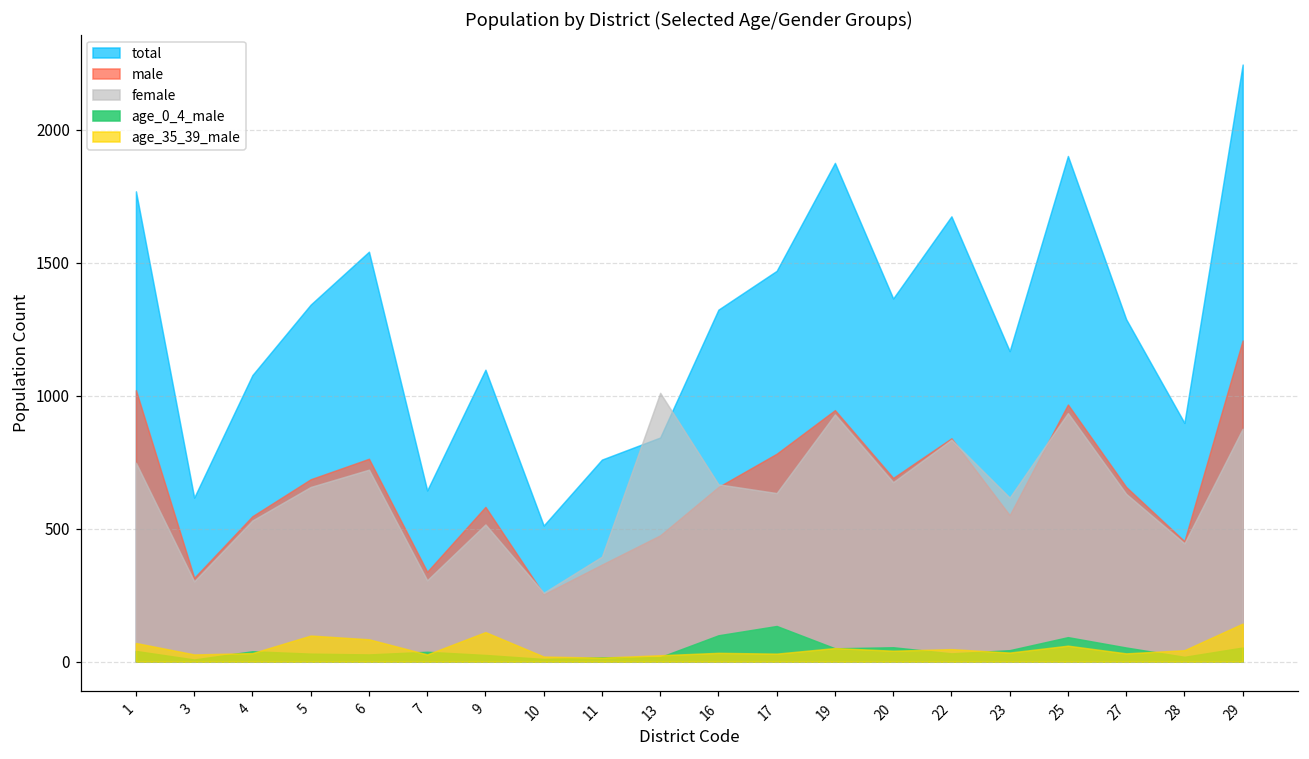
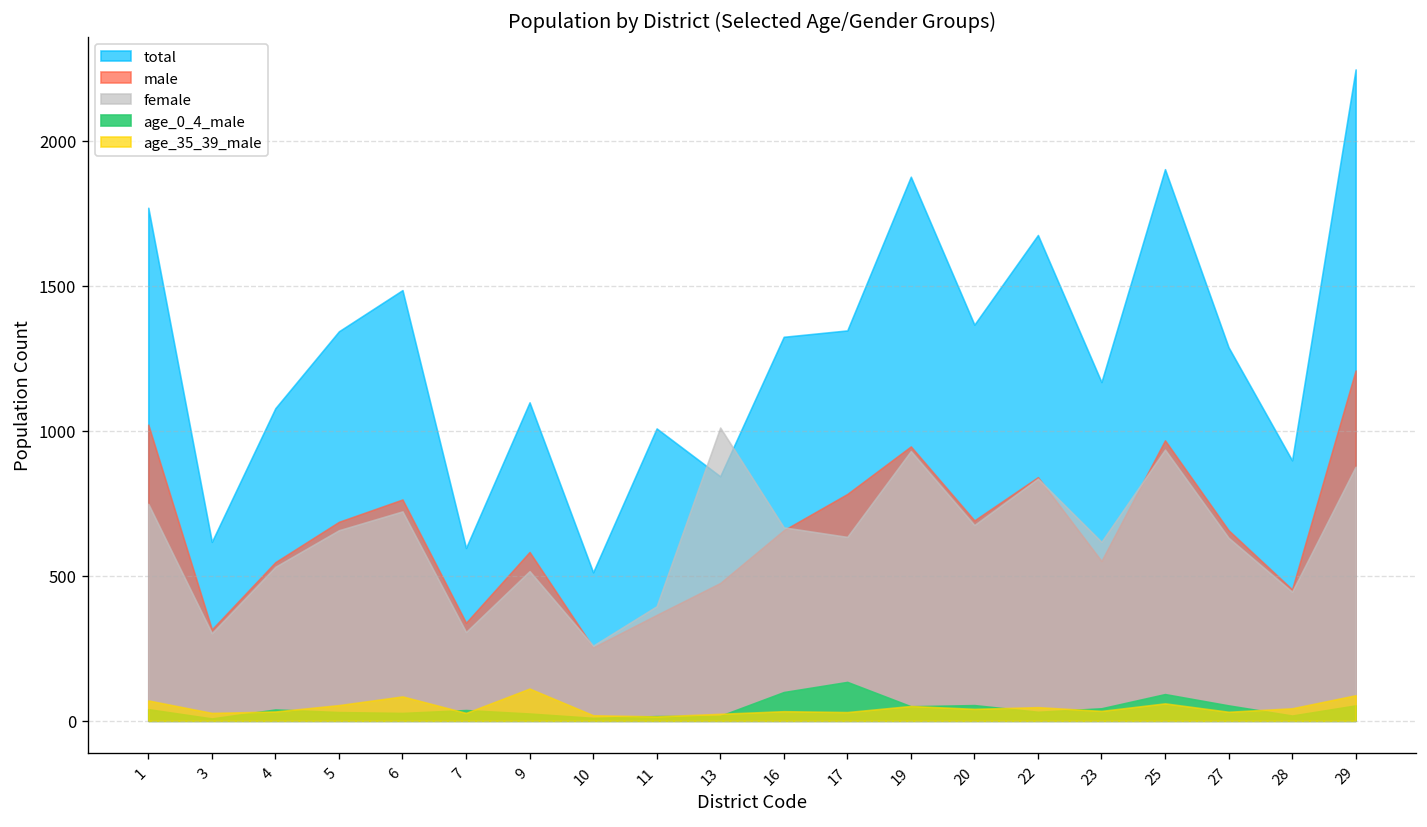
age_35_39_male, 5: 100 -> 50
total, 6: 1540 -> 1490
total, 7: 640 -> 600
total, 11: 760 -> 1010
total, 17: 1470 -> 1350
age_35_39_male, 29: 140 -> 90
